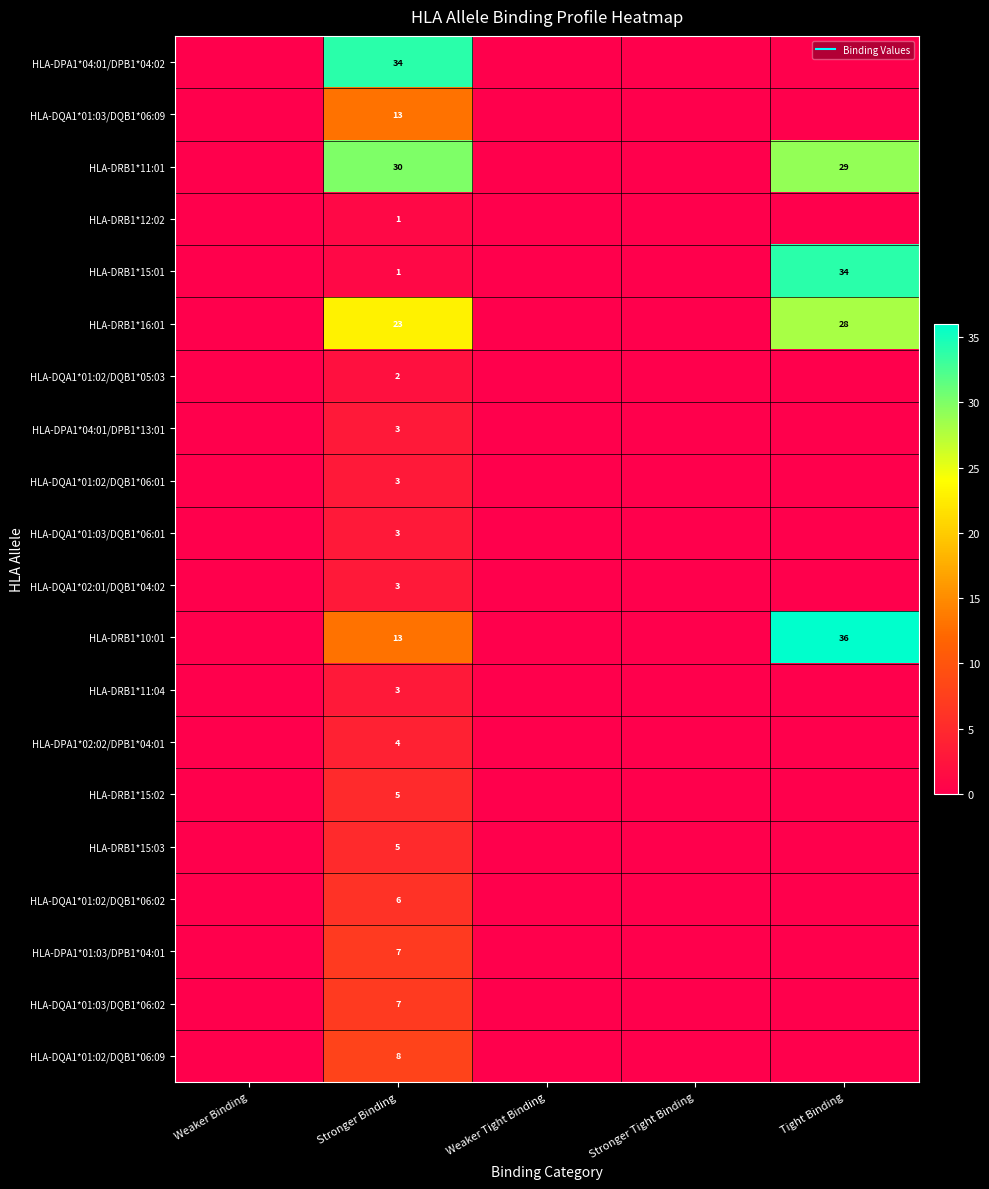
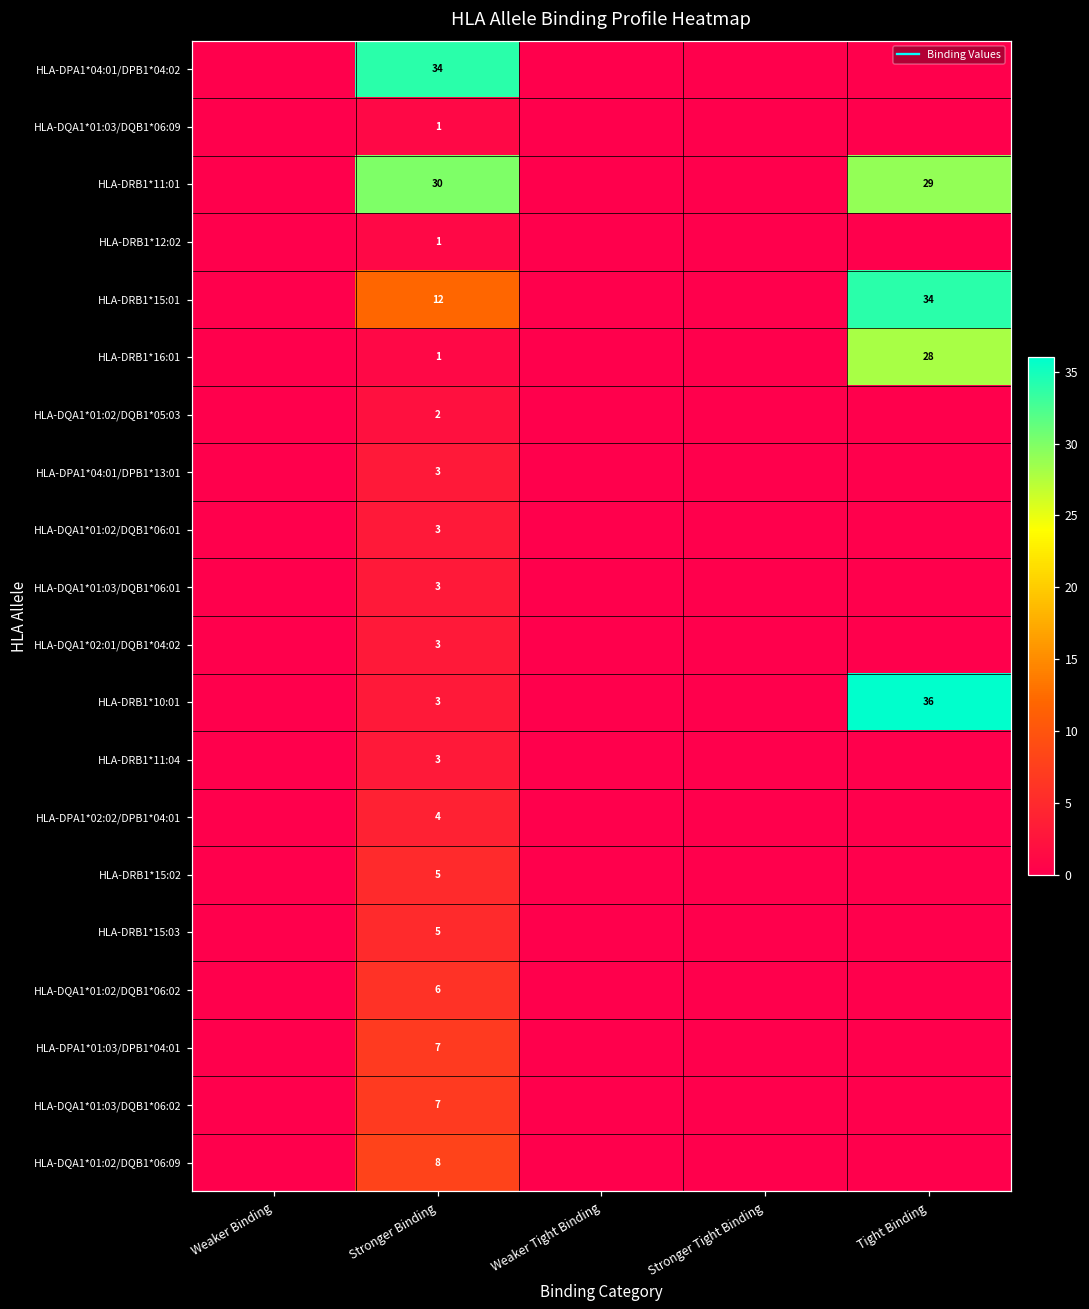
HLA-DQA1*01:03/DQB1*06:09, Stronger Binding: 13 -> 1
HLA-DRB1*15:01, Stronger Binding: 1 -> 12
HLA-DRB1*16:01, Stronger Binding: 23 -> 1
HLA-DRB1*10:01, Stronger Binding: 13 -> 3
